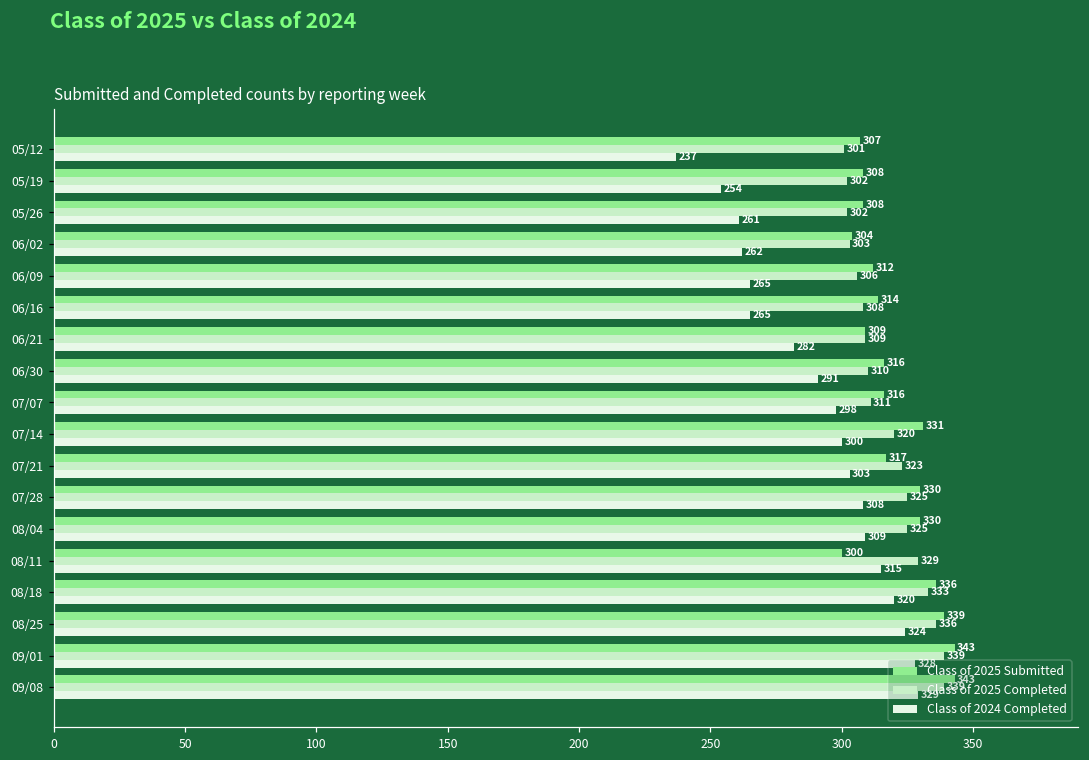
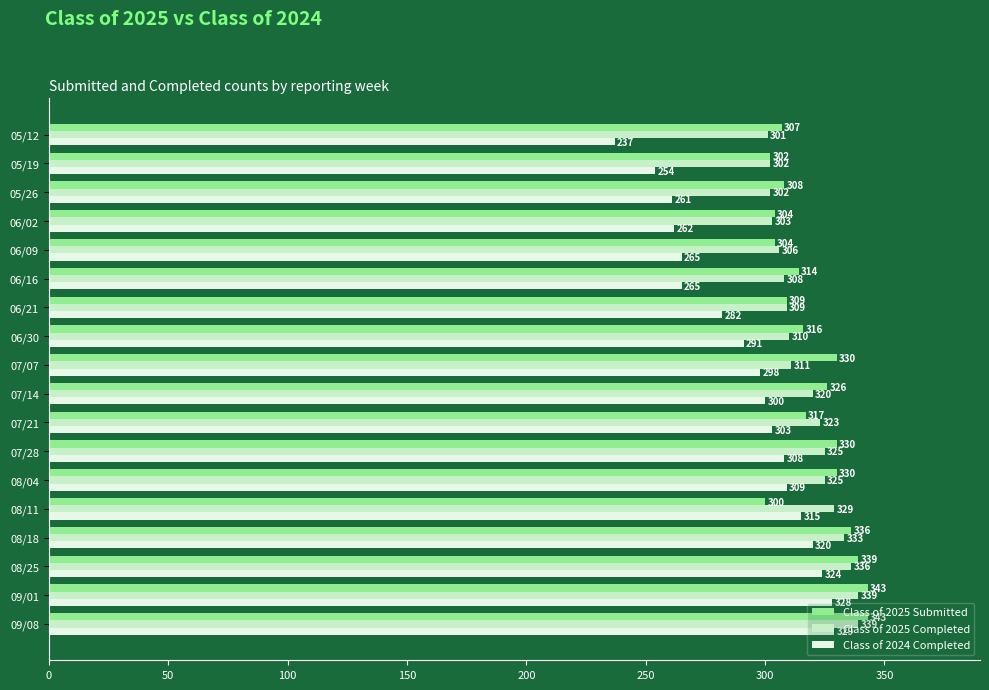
Class of 2025 Submitted, 05/19: 308 -> 302
Class of 2025 Submitted, 06/09: 312 -> 304
Class of 2025 Submitted, 07/07: 316 -> 330
Class of 2025 Submitted, 07/14: 331 -> 326
